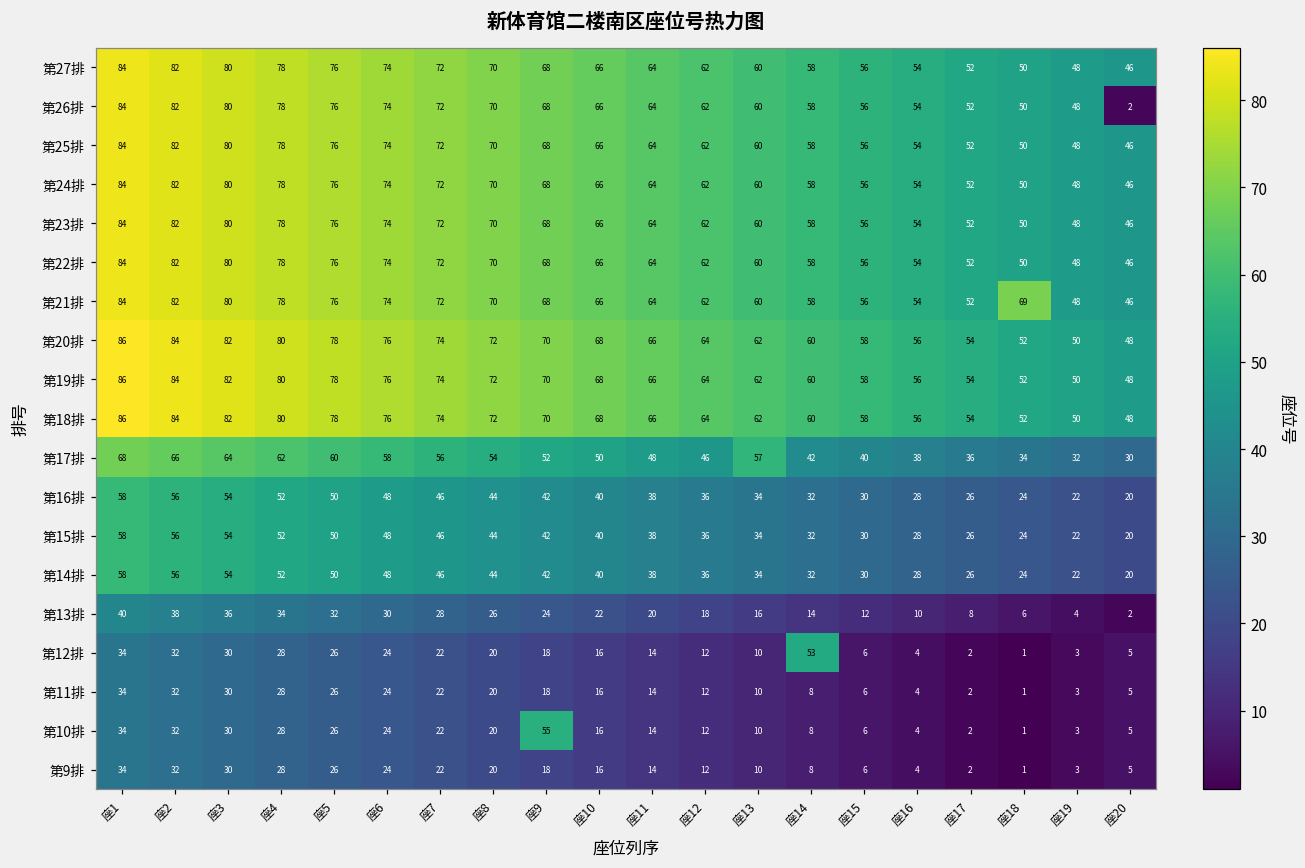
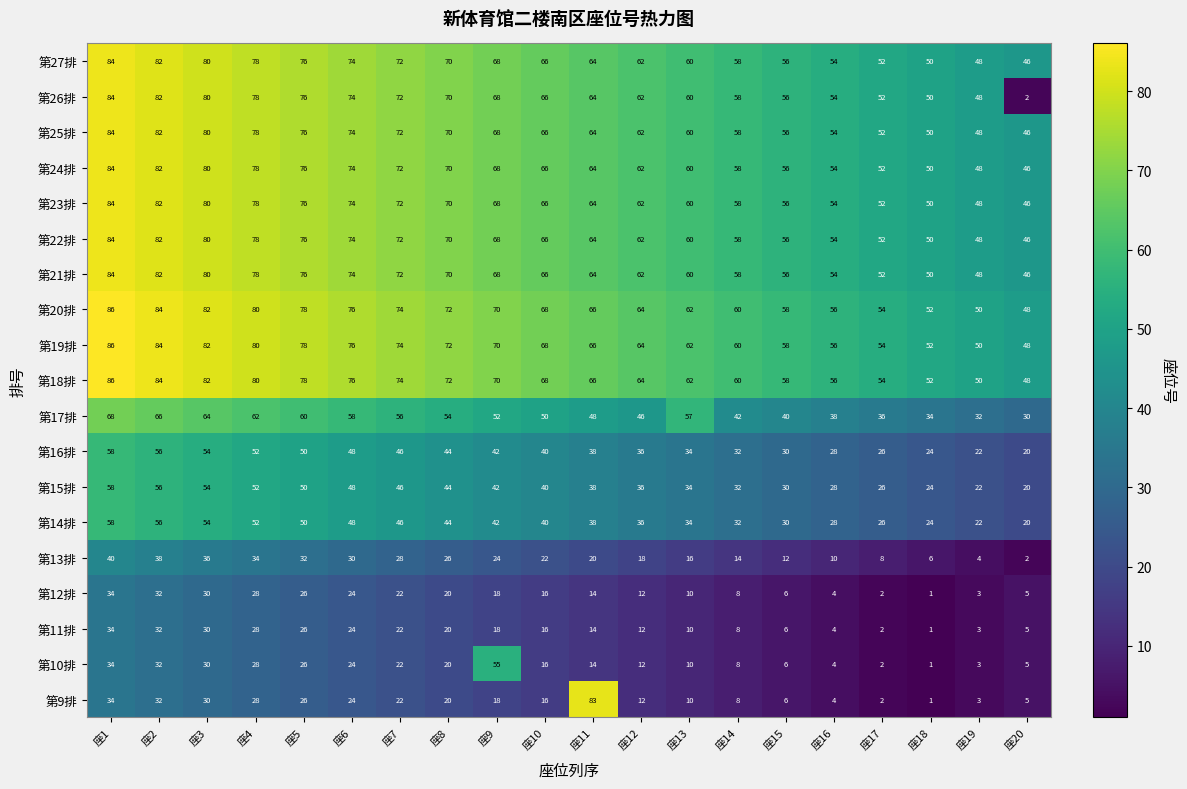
第21排, 座18: 69 -> 50
第12排, 座14: 53 -> 8
第9排, 座11: 14 -> 83
